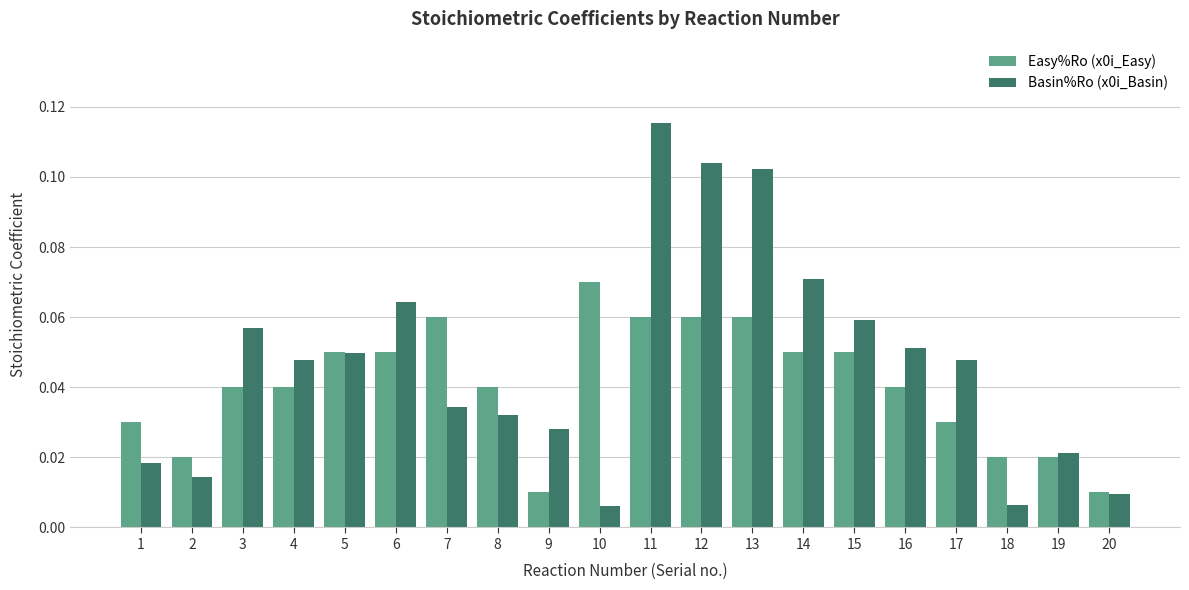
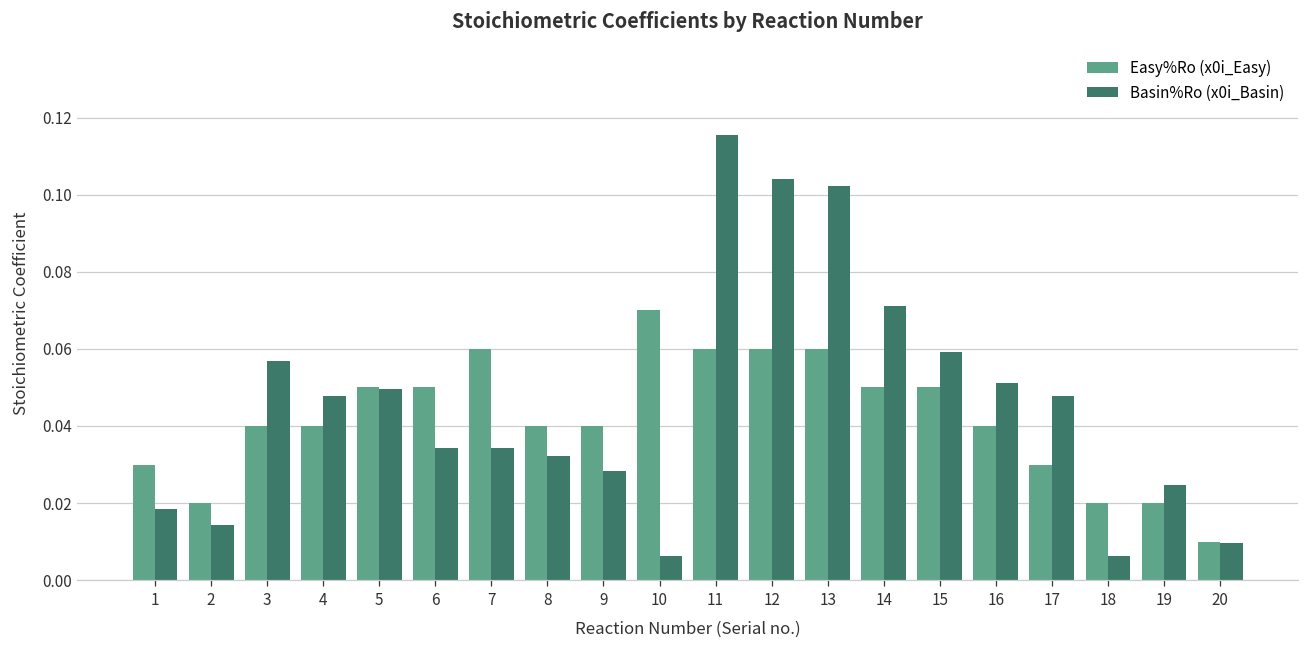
Basin%Ro (x0i_Basin), 6: 0.064 -> 0.034
Easy%Ro (x0i_Easy), 9: 0.01 -> 0.04
Basin%Ro (x0i_Basin), 19: 0.021 -> 0.025
